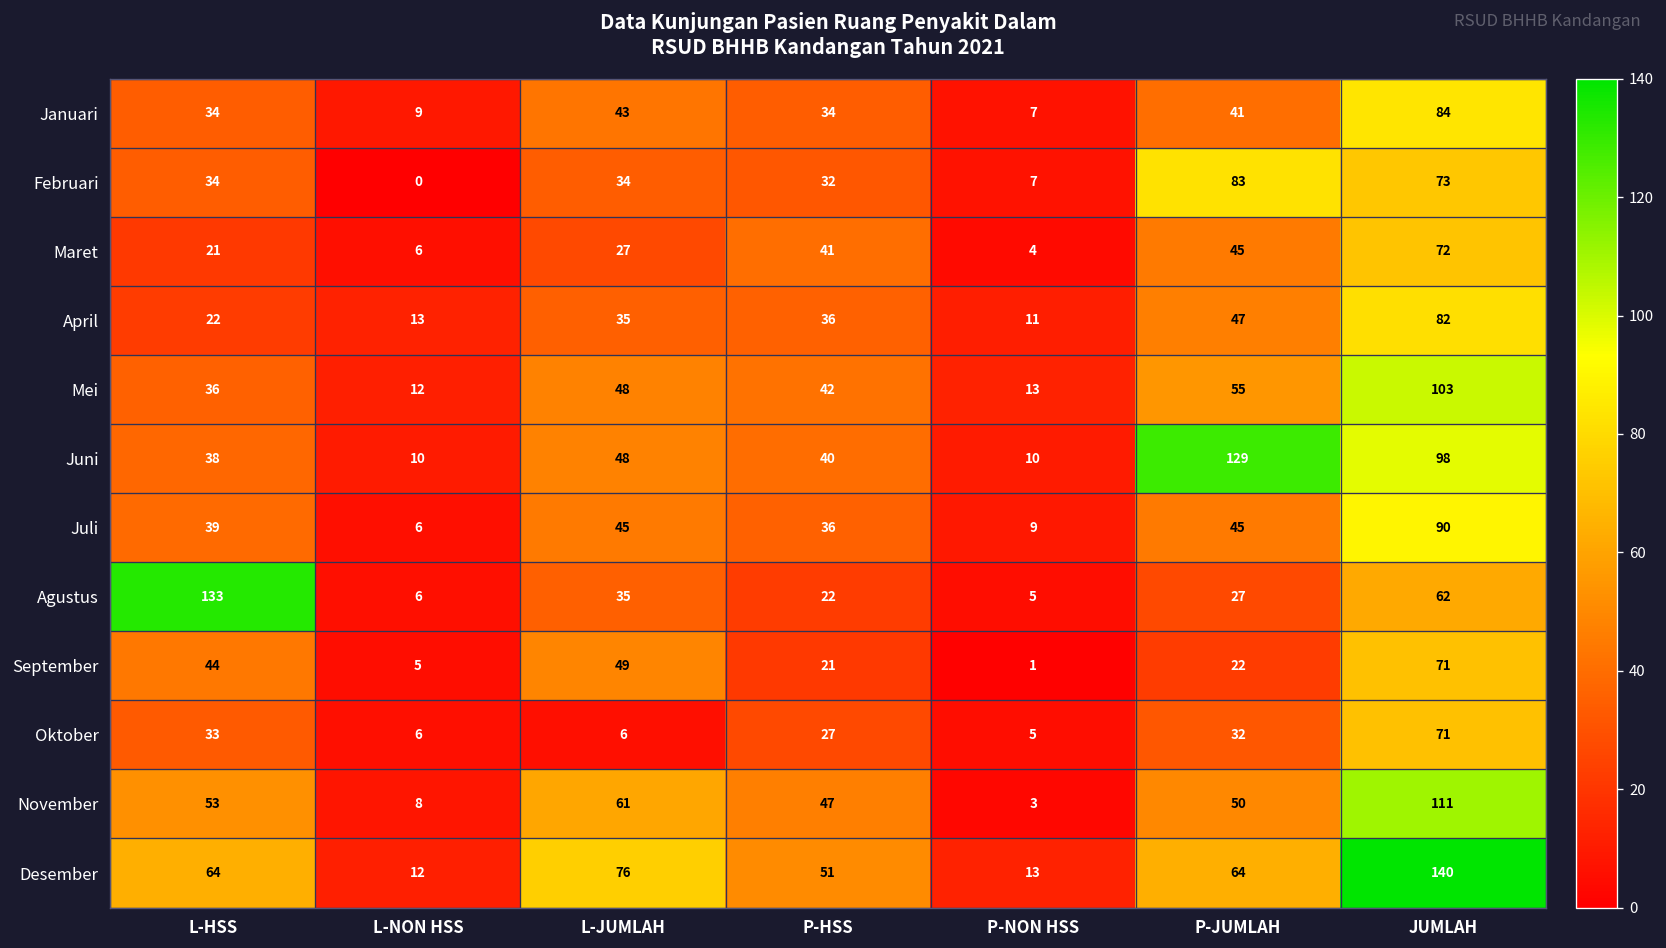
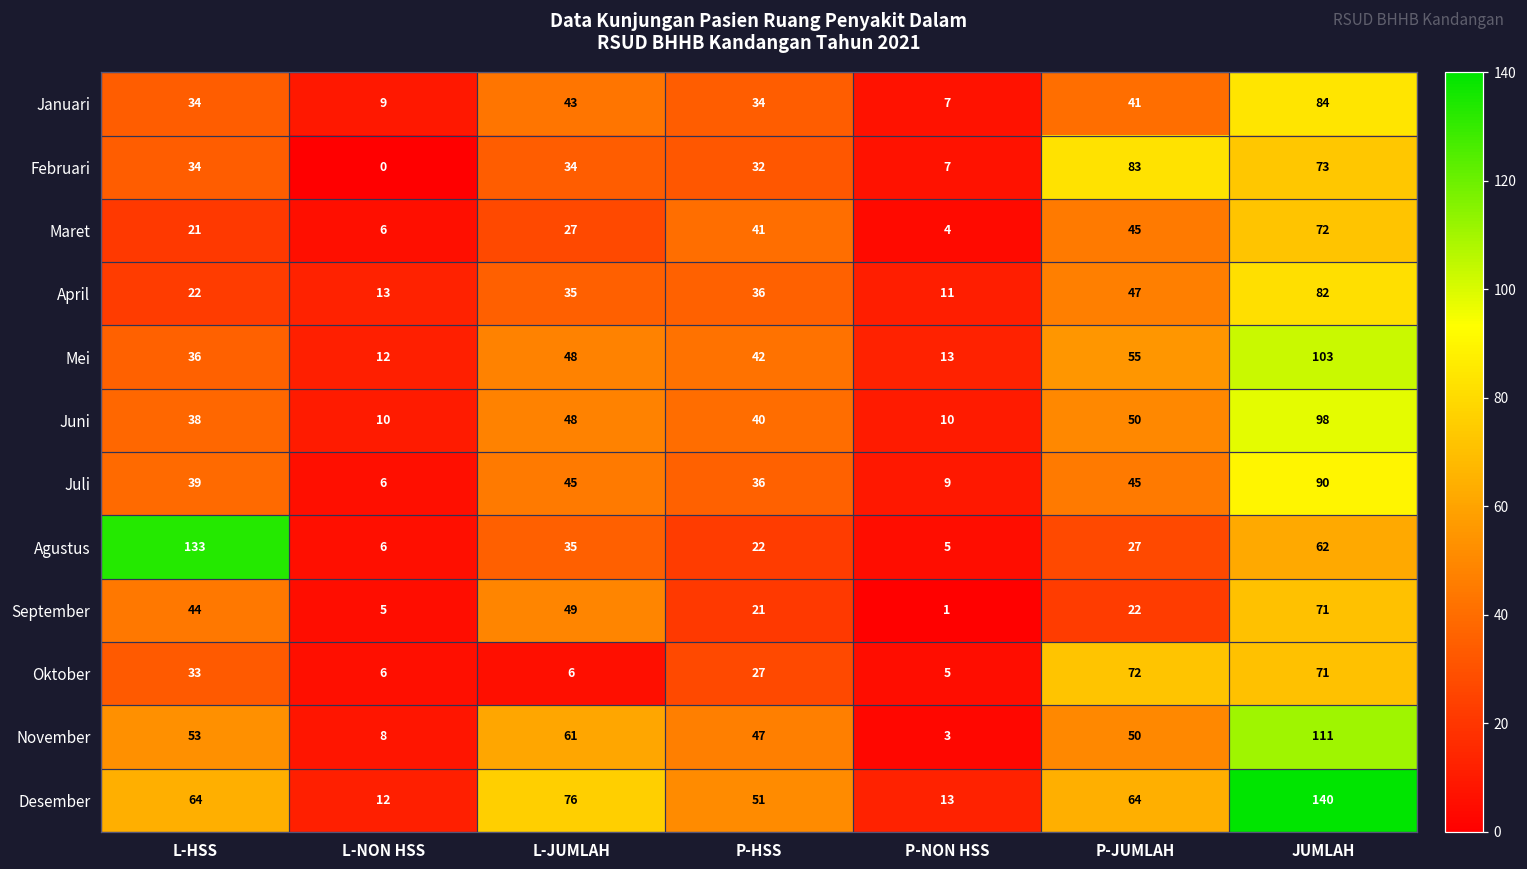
Juni, P-JUMLAH: 129 -> 50
Oktober, P-JUMLAH: 32 -> 72
